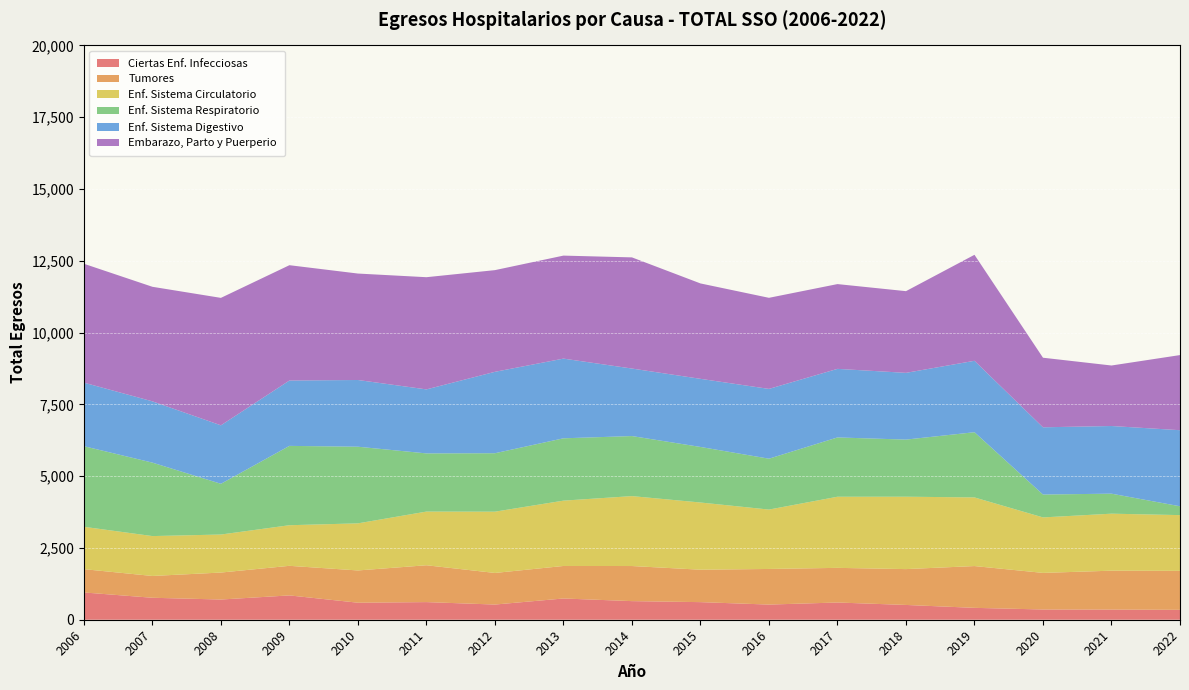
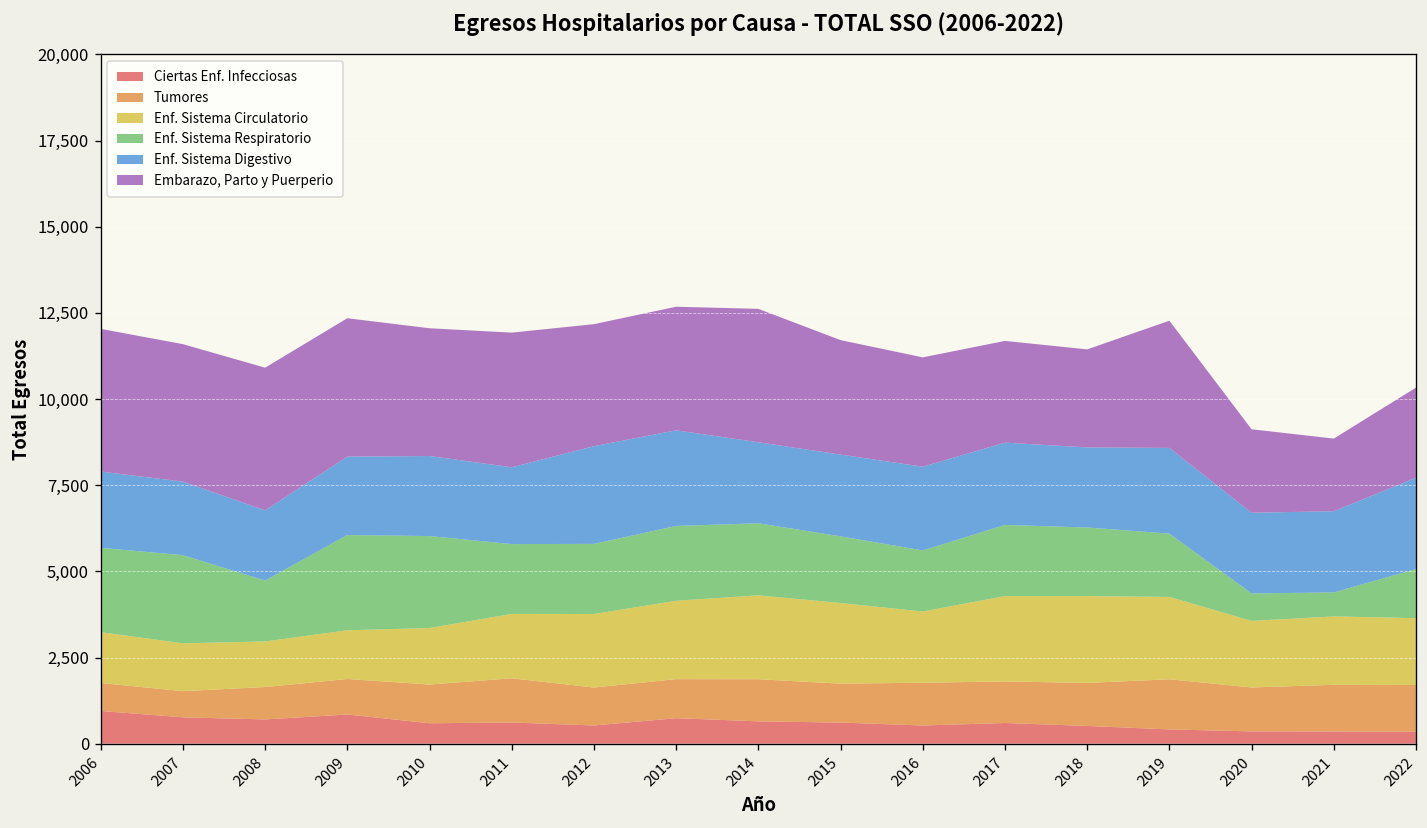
Enf. Sistema Respiratorio, 2006: 2,800 -> 2,400
Embarazo, Parto y Puerperio, 2008: 4,400 -> 4,100
Enf. Sistema Respiratorio, 2019: 2,300 -> 1,800
Enf. Sistema Respiratorio, 2022: 300 -> 1,400
